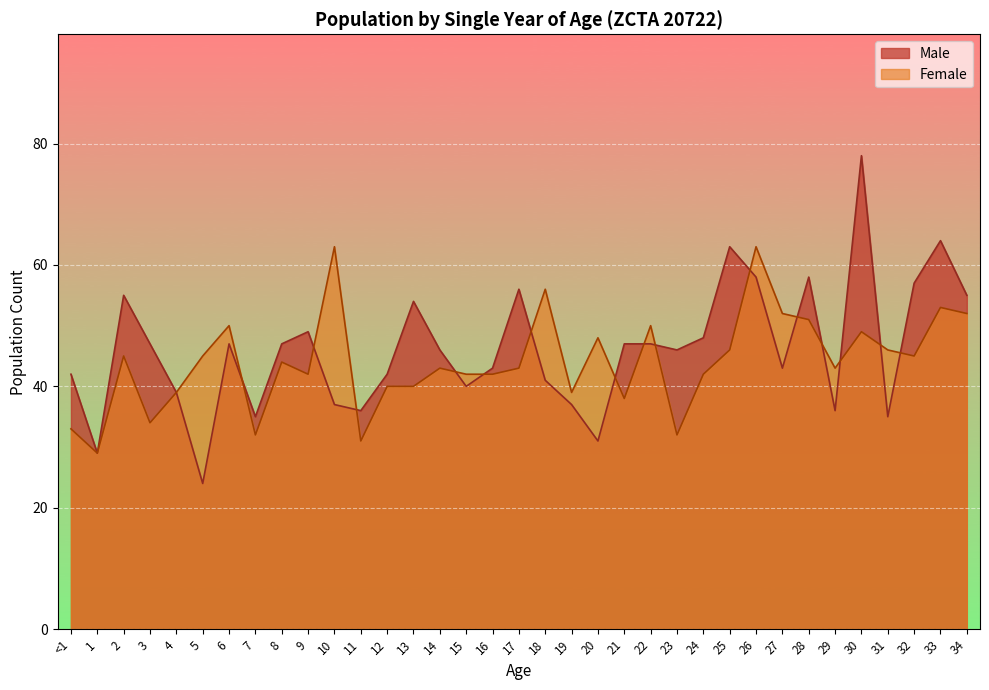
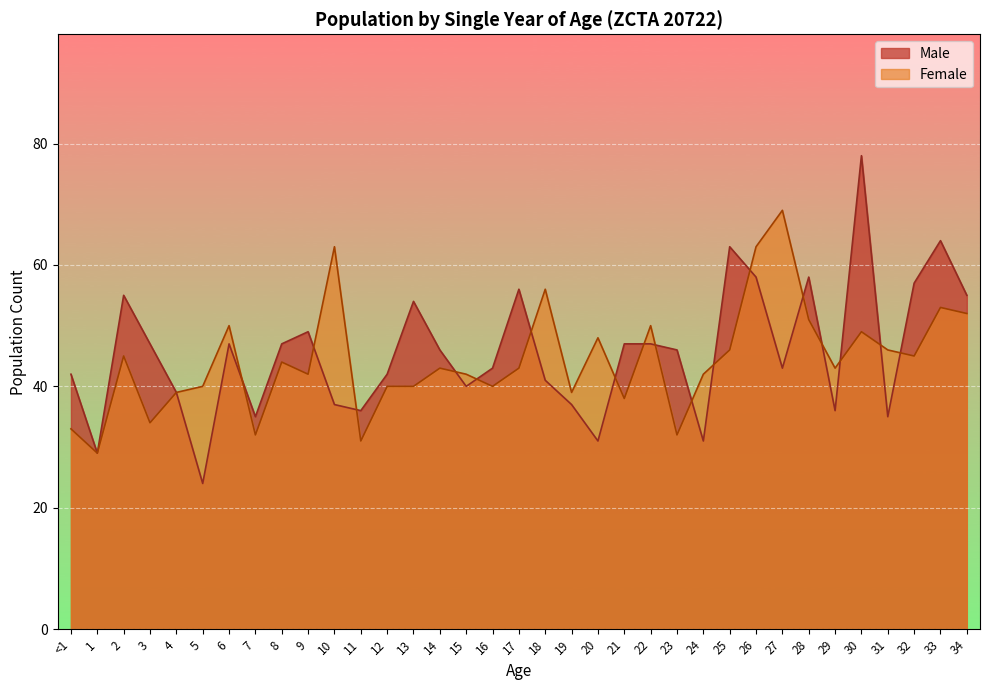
Female, 5: 45 -> 40
Female, 16: 42 -> 40
Male, 24: 48 -> 31
Female, 27: 52 -> 69
